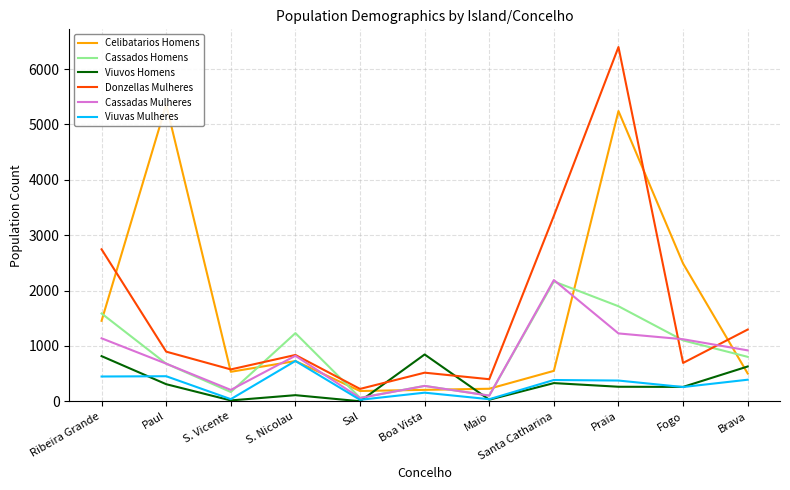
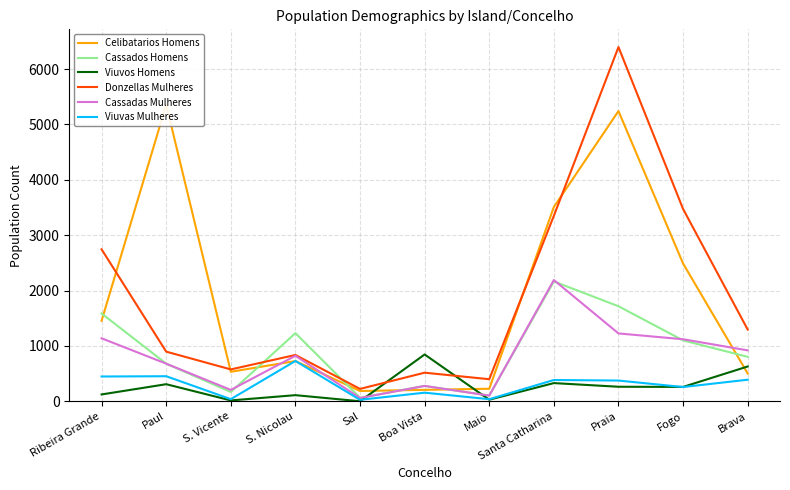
Viuvos Homens, Ribeira Grande: 800 -> 100
Celibatarios Homens, Santa Catharina: 600 -> 3500
Donzellas Mulheres, Fogo: 700 -> 3500
